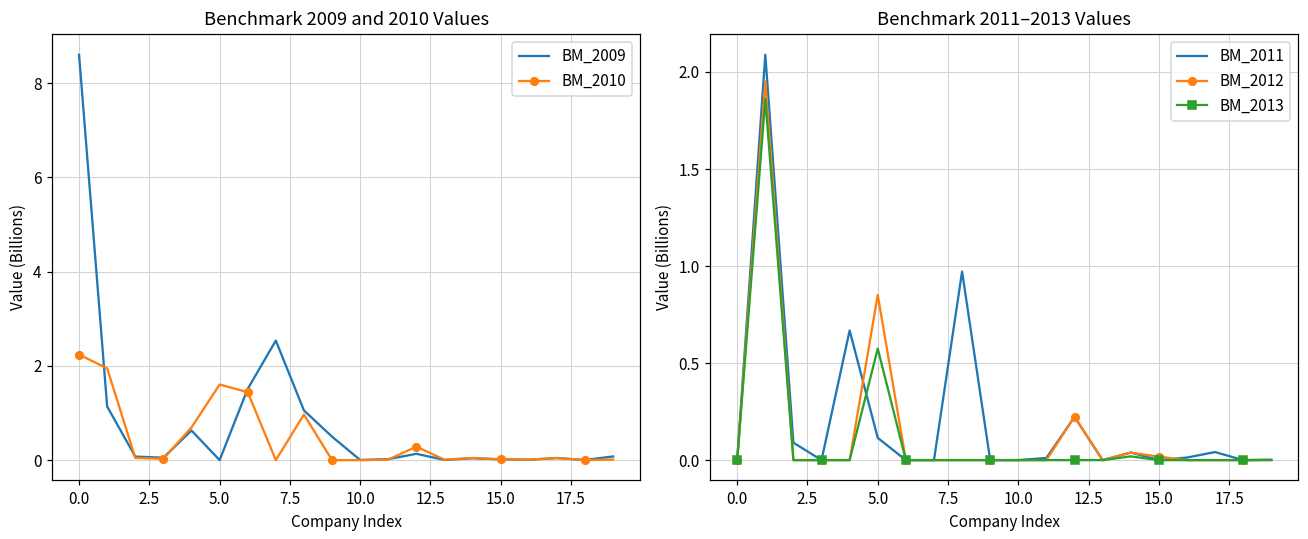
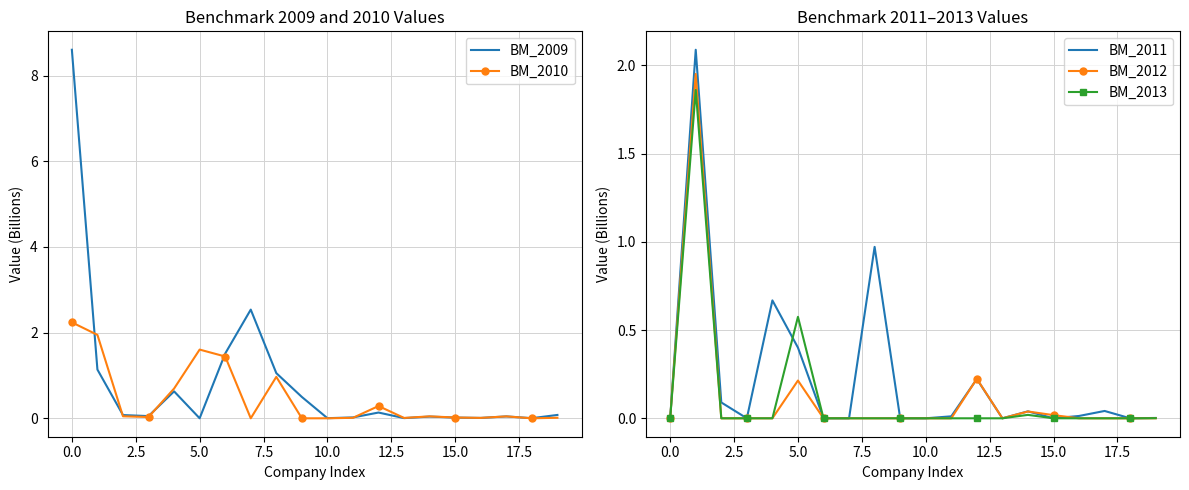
Benchmark 2011–2013 Values, BM_2011, 5.0: 0.11 -> 0.40
Benchmark 2011–2013 Values, BM_2012, 5.0: 0.85 -> 0.21
